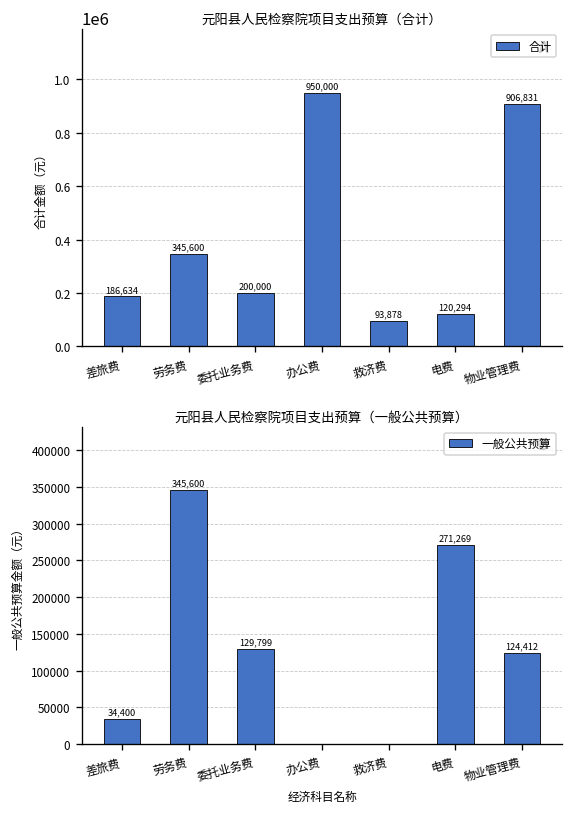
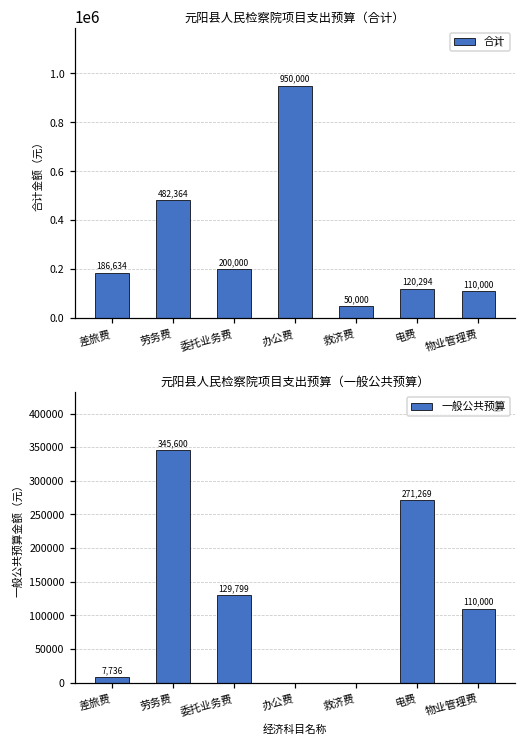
元阳县人民检察院项目支出预算（合计）, 劳务费: 345,600 -> 482,364
元阳县人民检察院项目支出预算（合计）, 救济费: 93,878 -> 50,000
元阳县人民检察院项目支出预算（合计）, 物业管理费: 906,831 -> 110,000
元阳县人民检察院项目支出预算（一般公共预算）, 差旅费: 34,400 -> 7,736
元阳县人民检察院项目支出预算（一般公共预算）, 物业管理费: 124,412 -> 110,000
